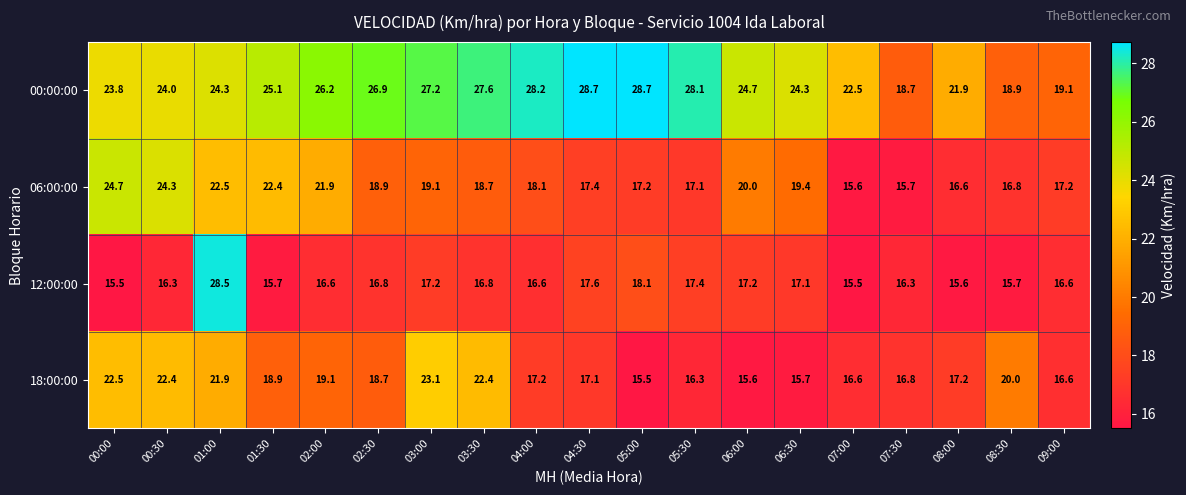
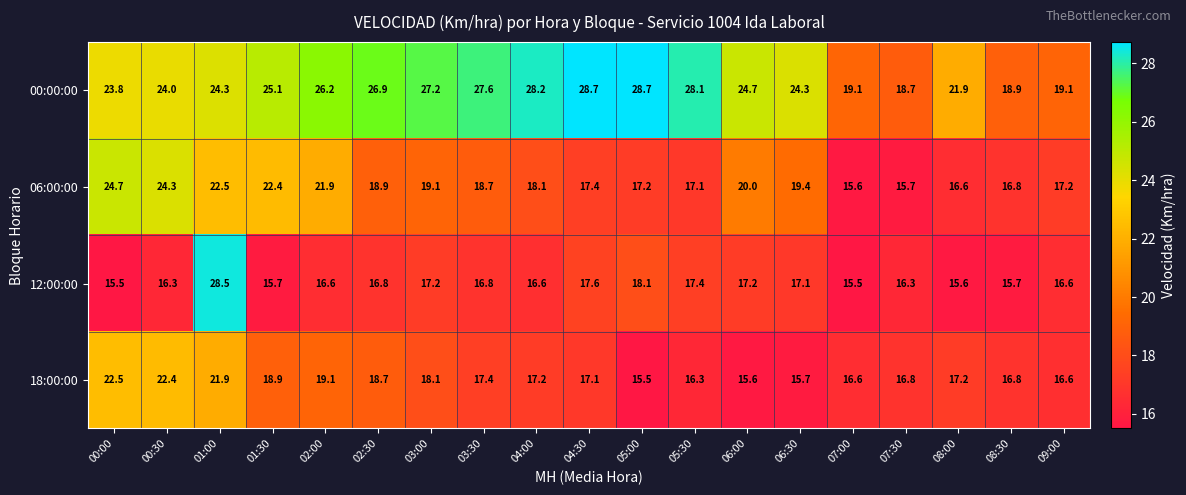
00:00:00, 07:00: 22.5 -> 19.1
18:00:00, 03:00: 23.1 -> 18.1
18:00:00, 03:30: 22.4 -> 17.4
18:00:00, 08:30: 20.0 -> 16.8
